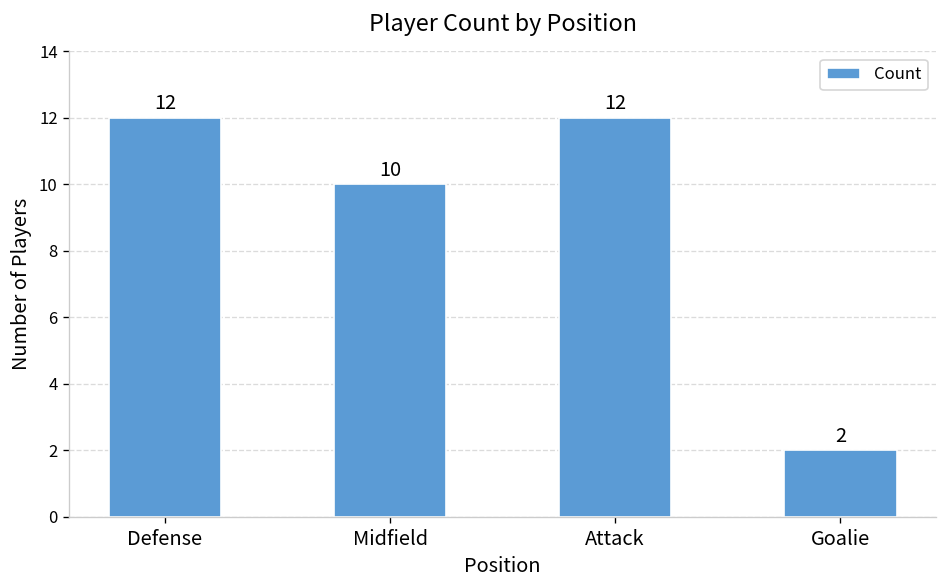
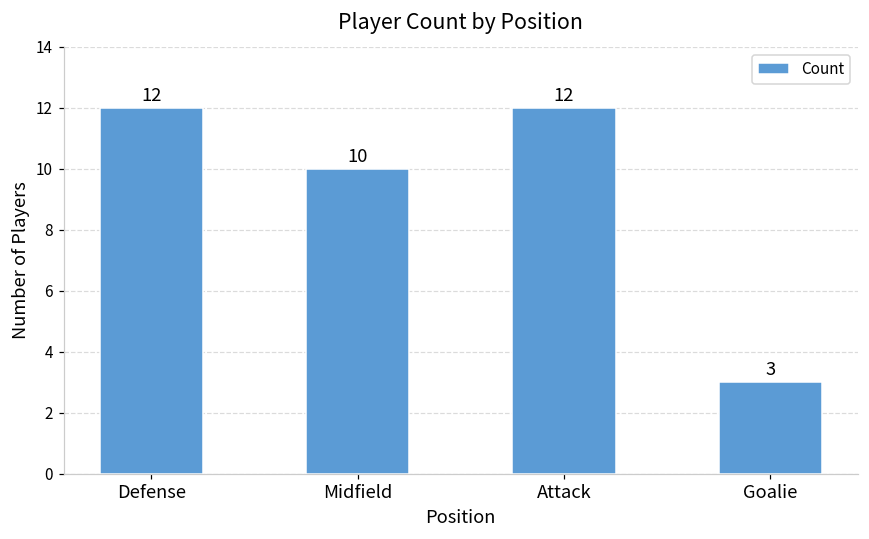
Goalie: 2 -> 3
